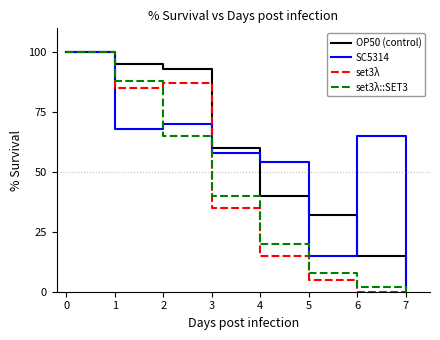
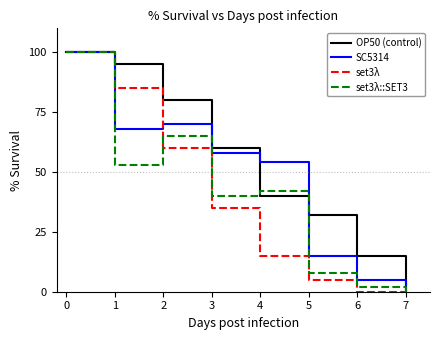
set3λ::SET3, 1: 88 -> 53
OP50 (control), 2: 93 -> 80
set3λ, 2: 87 -> 60
set3λ::SET3, 4: 20 -> 42
SC5314, 6: 65 -> 5
